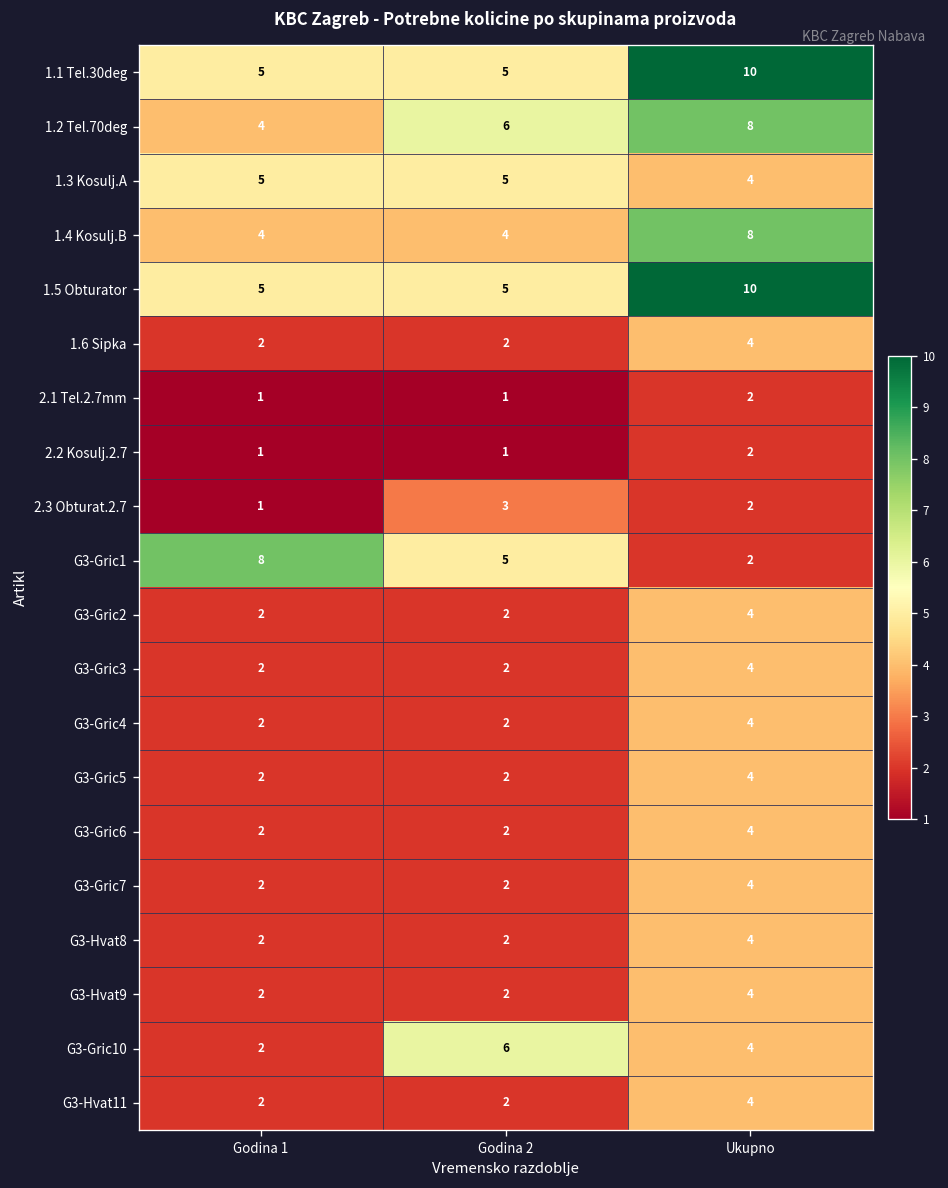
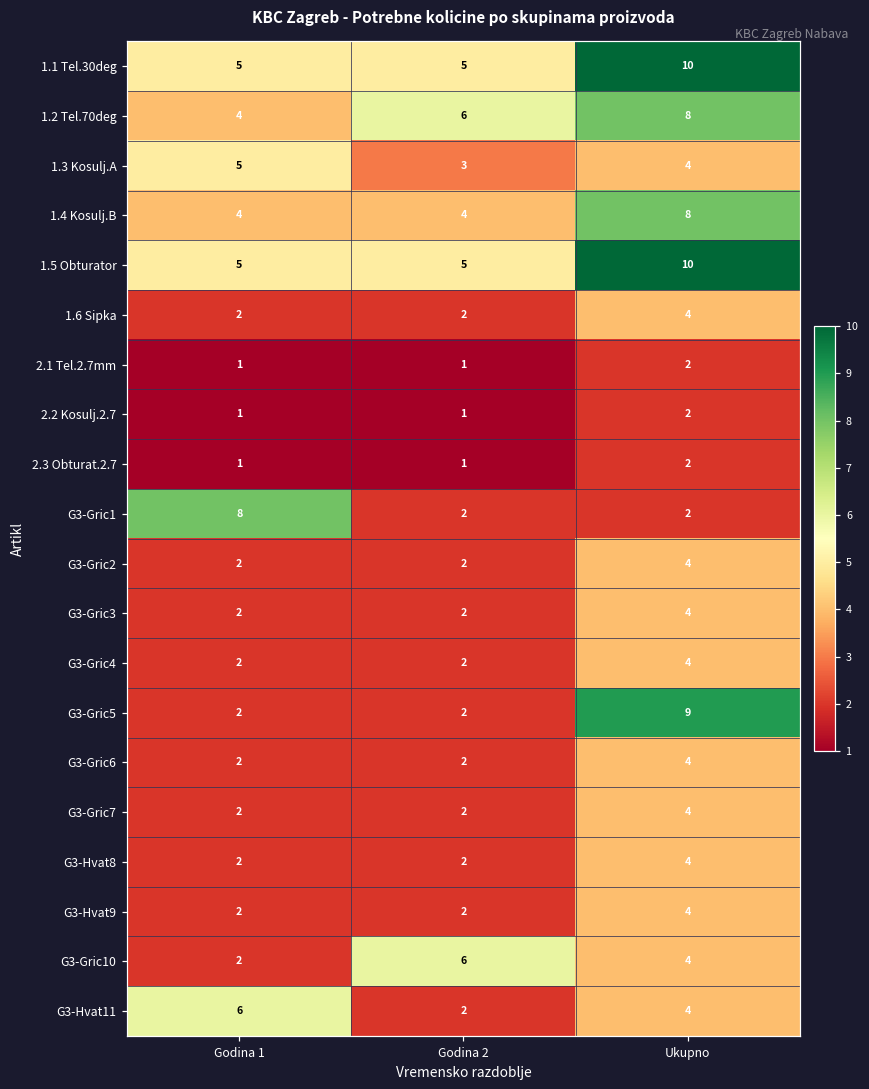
1.3 Kosulj.A, Godina 2: 5 -> 3
2.3 Obturat.2.7, Godina 2: 3 -> 1
G3-Gric1, Godina 2: 5 -> 2
G3-Gric5, Ukupno: 4 -> 9
G3-Hvat11, Godina 1: 2 -> 6
